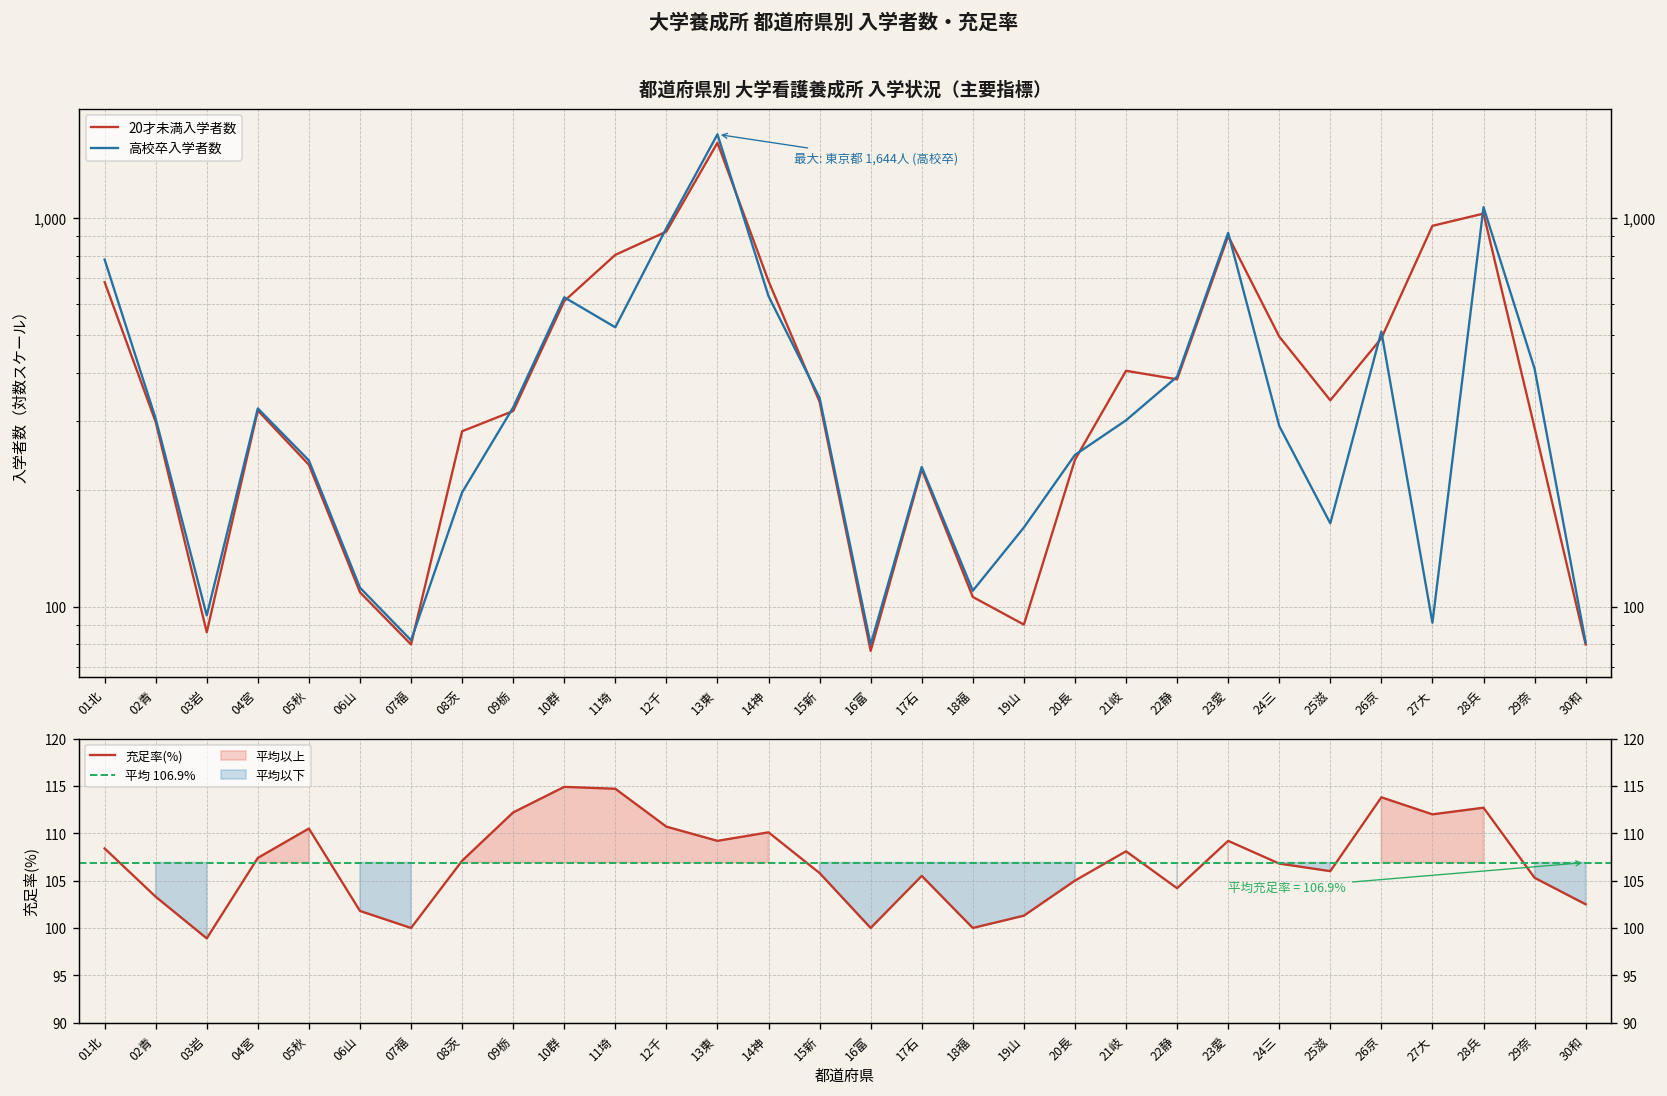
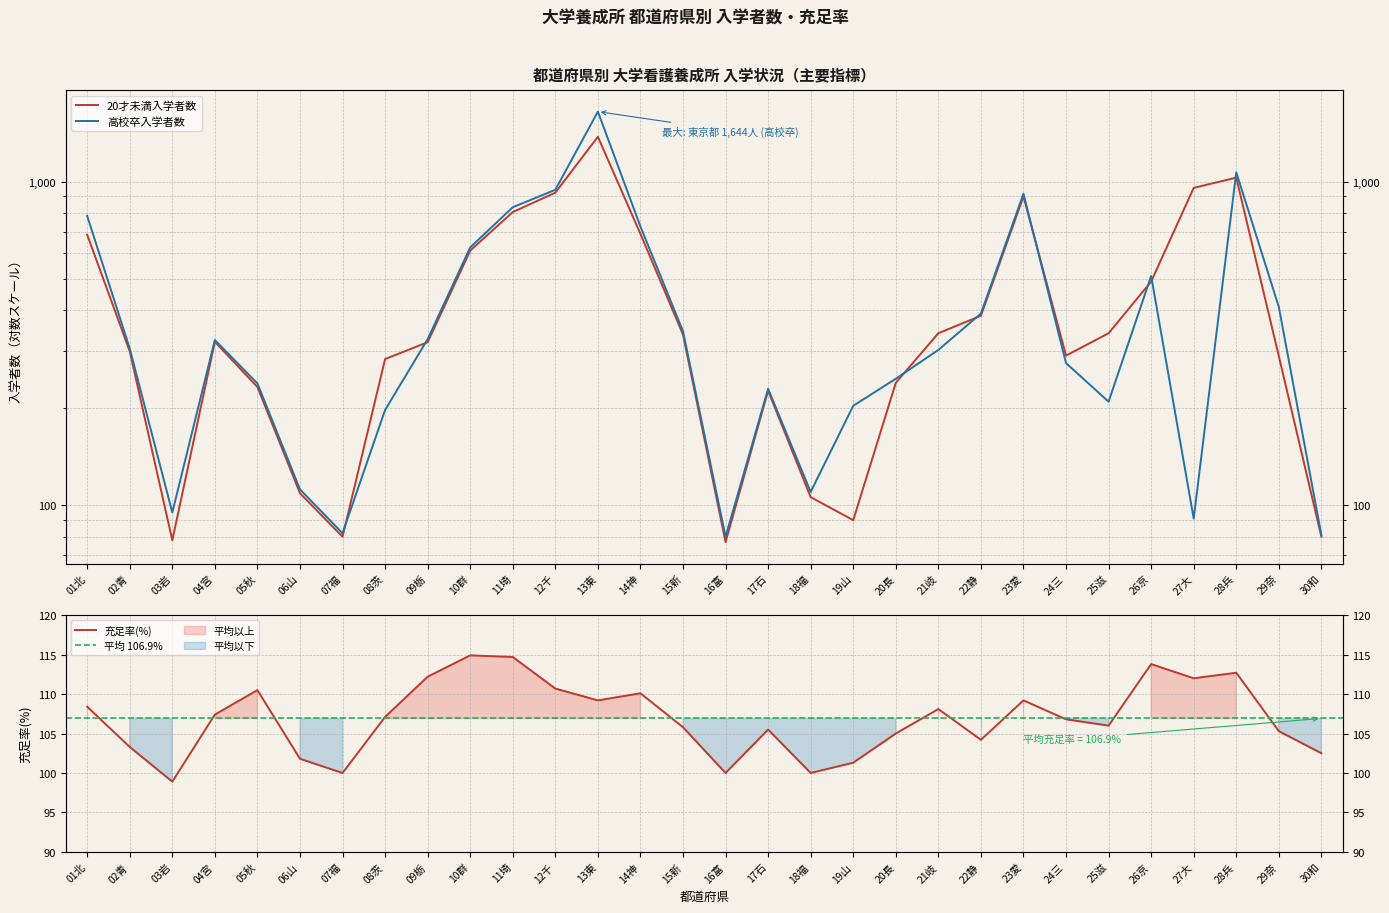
都道府県別 大学看護養成所 入学状況（主要指標）, 20才未満入学者数, 03岩: 86 -> 78
都道府県別 大学看護養成所 入学状況（主要指標）, 高校卒入学者数, 11埼: 520 -> 830
都道府県別 大学看護養成所 入学状況（主要指標）, 20才未満入学者数, 13東: 1,600 -> 1,380
都道府県別 大学看護養成所 入学状況（主要指標）, 高校卒入学者数, 14神: 630 -> 730
都道府県別 大学看護養成所 入学状況（主要指標）, 高校卒入学者数, 19山: 160 -> 200
都道府県別 大学看護養成所 入学状況（主要指標）, 20才未満入学者数, 21岐: 410 -> 340
都道府県別 大学看護養成所 入学状況（主要指標）, 20才未満入学者数, 24三: 500 -> 290
都道府県別 大学看護養成所 入学状況（主要指標）, 高校卒入学者数, 24三: 290 -> 280
都道府県別 大学看護養成所 入学状況（主要指標）, 高校卒入学者数, 25滋: 160 -> 210
